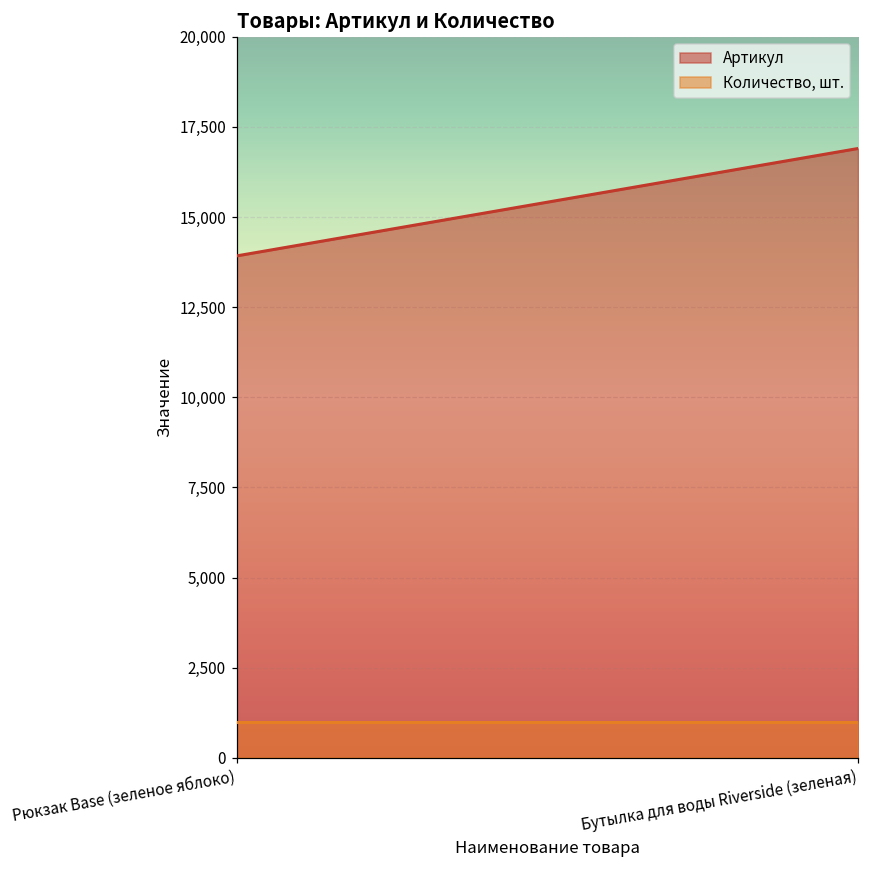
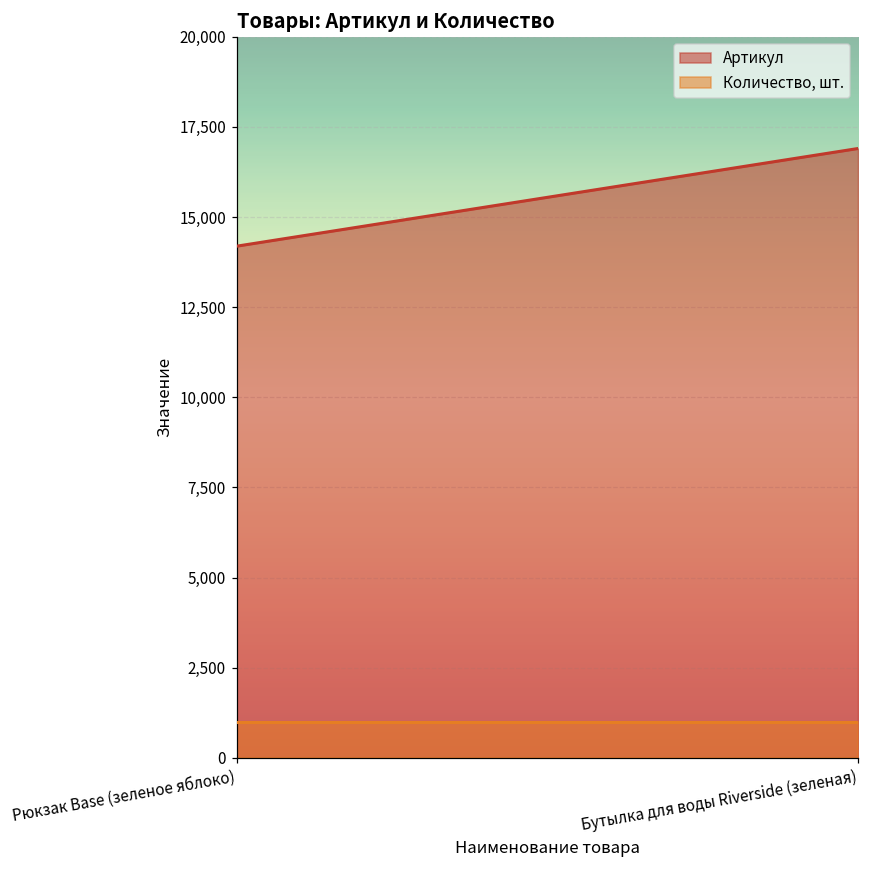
Артикул, Рюкзак Base (зеленое яблоко): 13,900 -> 14,200
